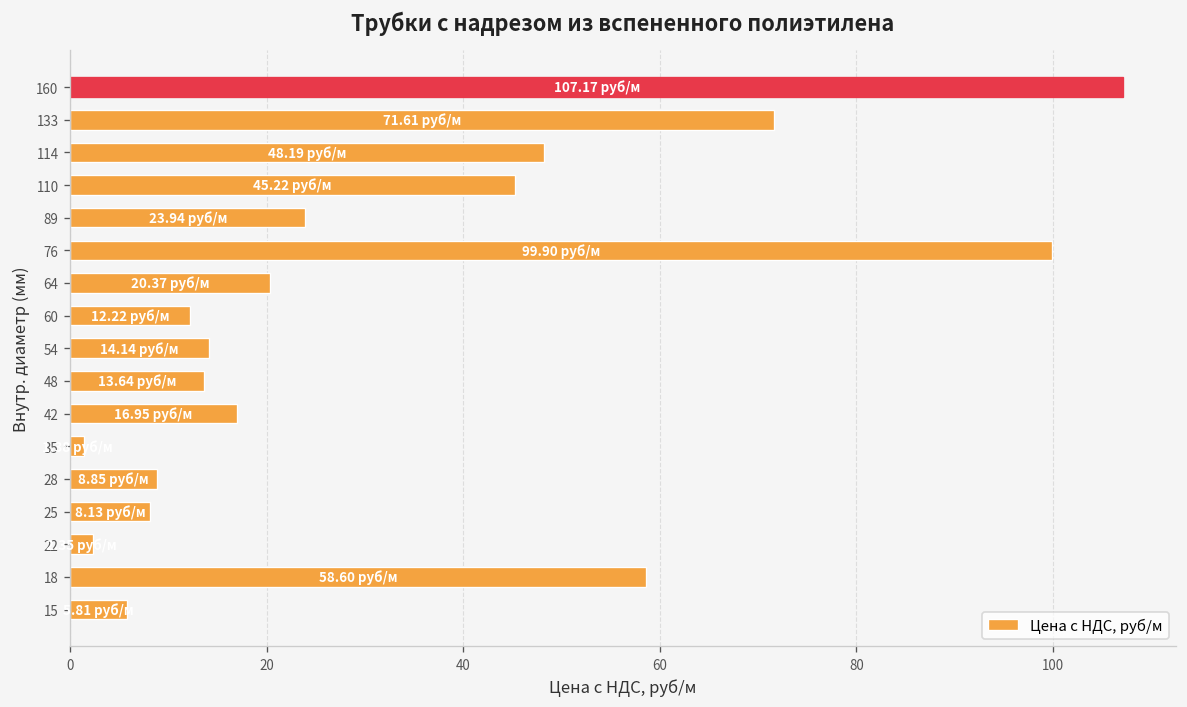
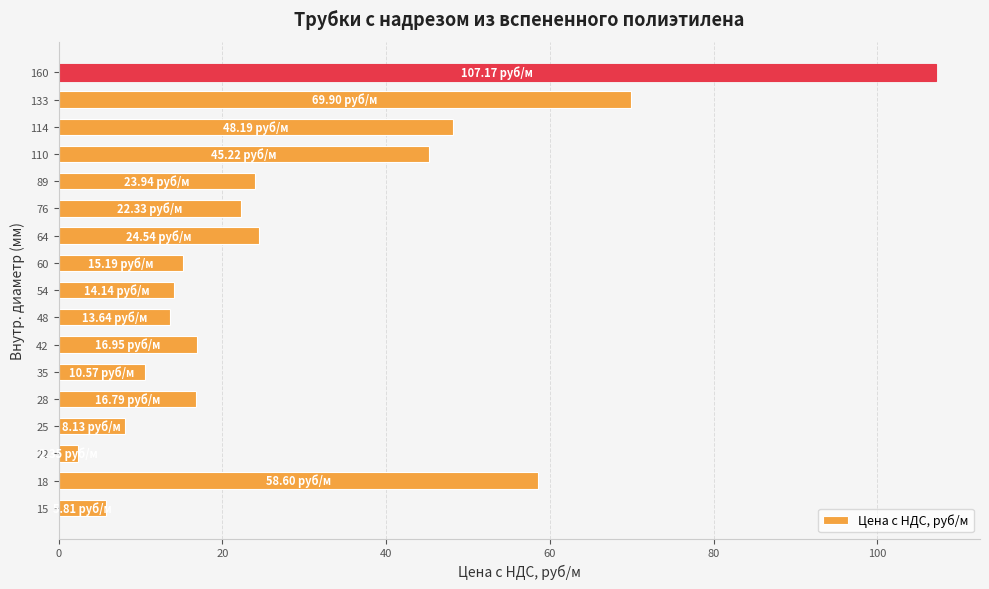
133: 71.61 -> 69.90
76: 99.90 -> 22.33
64: 20.37 -> 24.54
60: 12.22 -> 15.19
35: 1 -> 11
28: 8.85 -> 16.79
